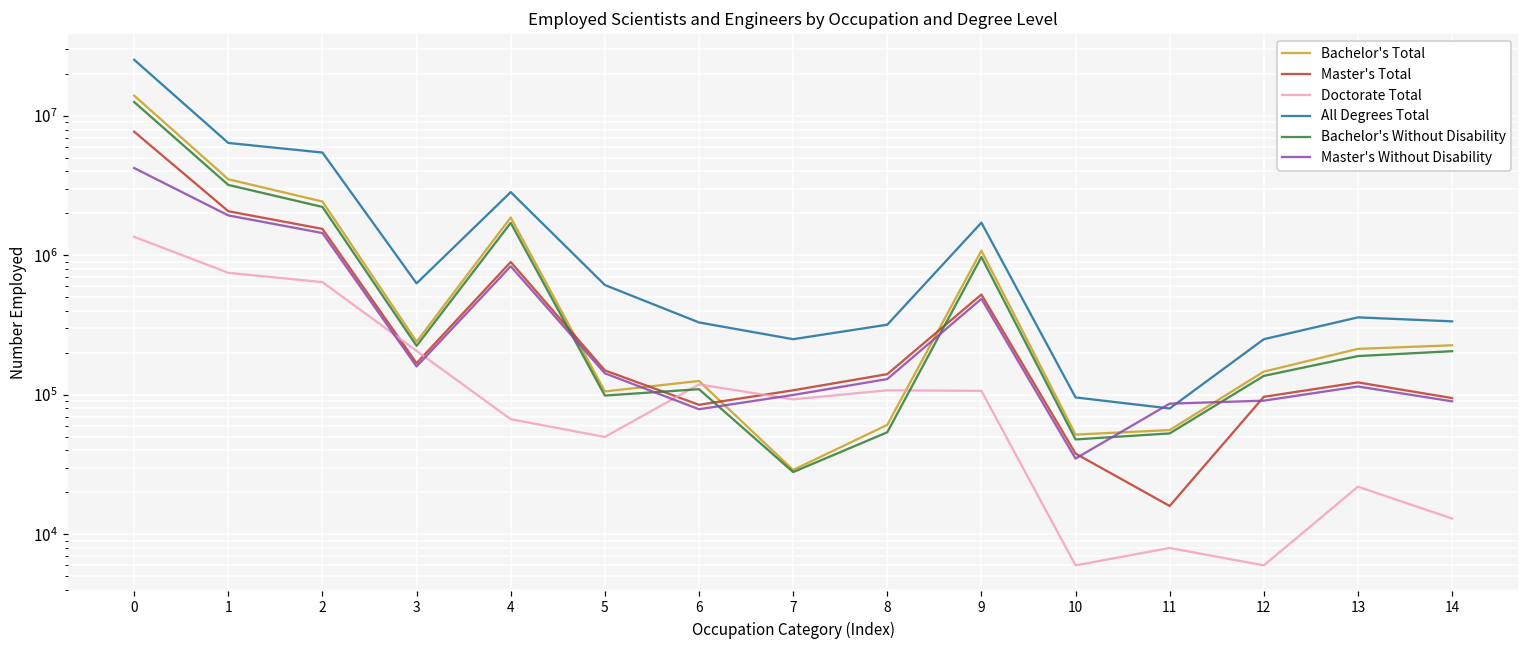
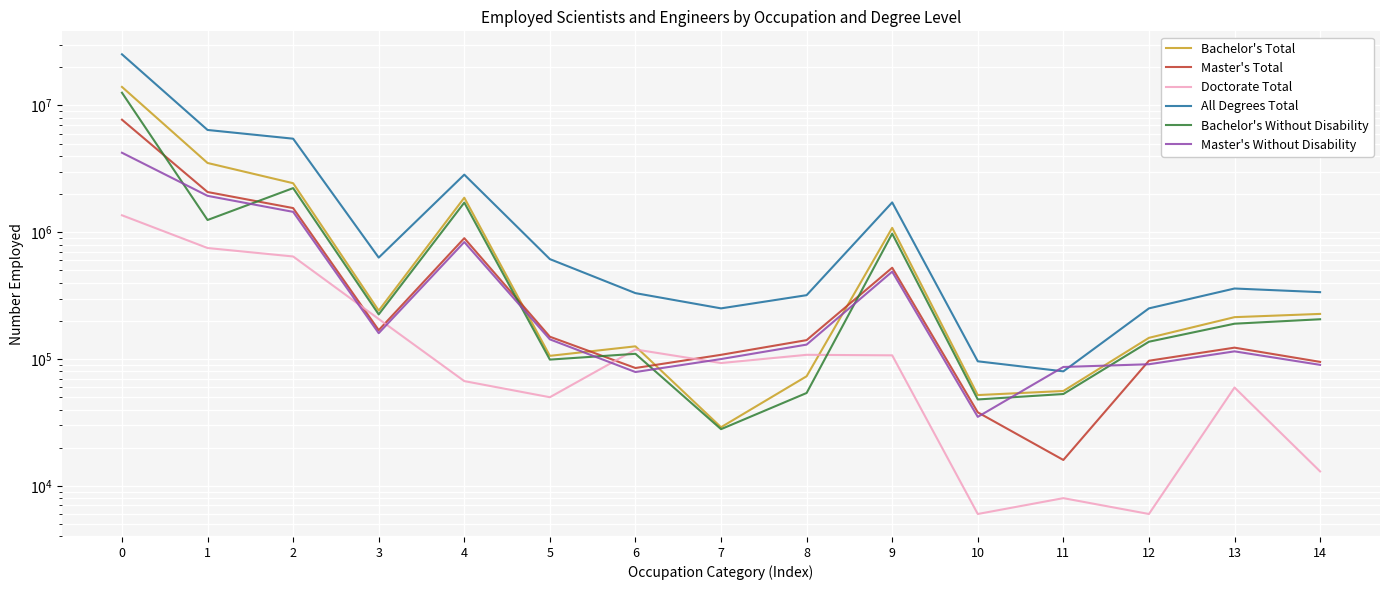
Bachelor's Without Disability, 1: 3200000 -> 1200000
Bachelor's Total, 8: 60000 -> 70000
Doctorate Total, 13: 22000 -> 60000
